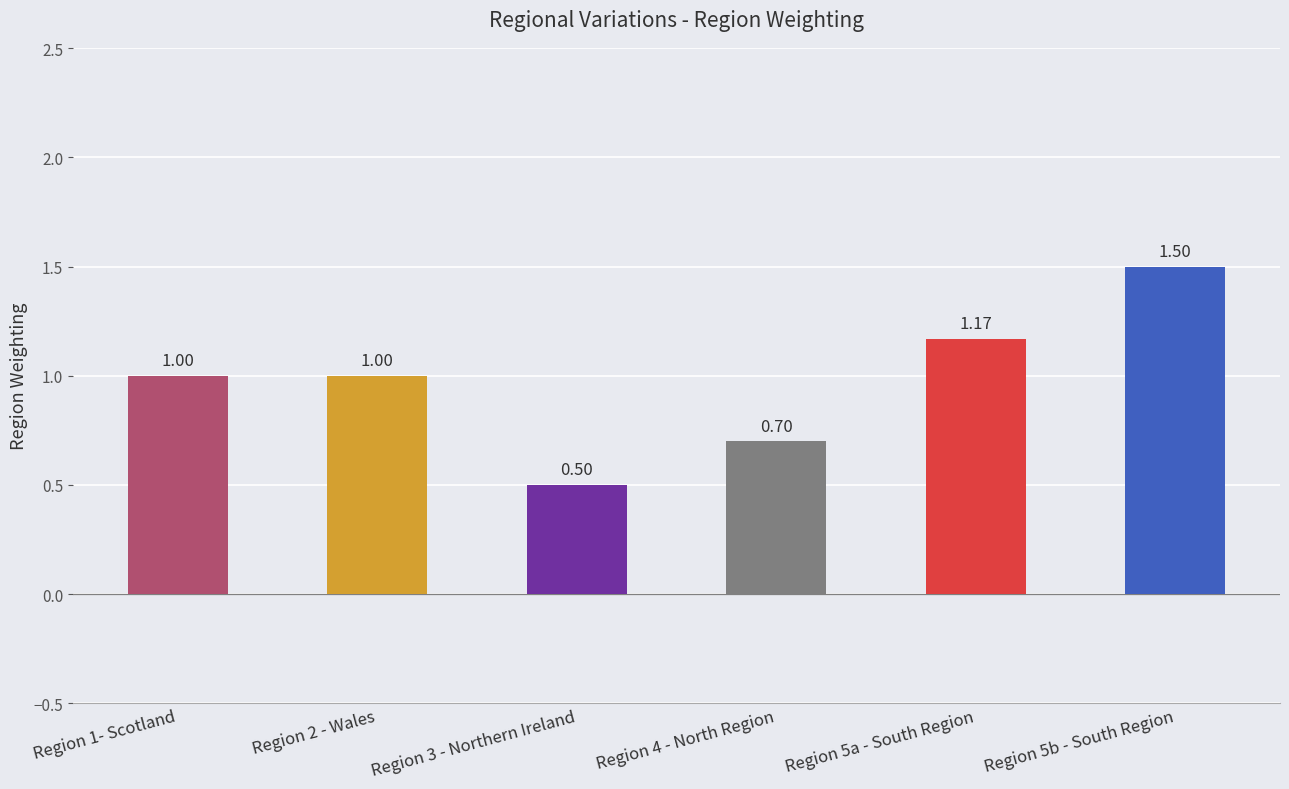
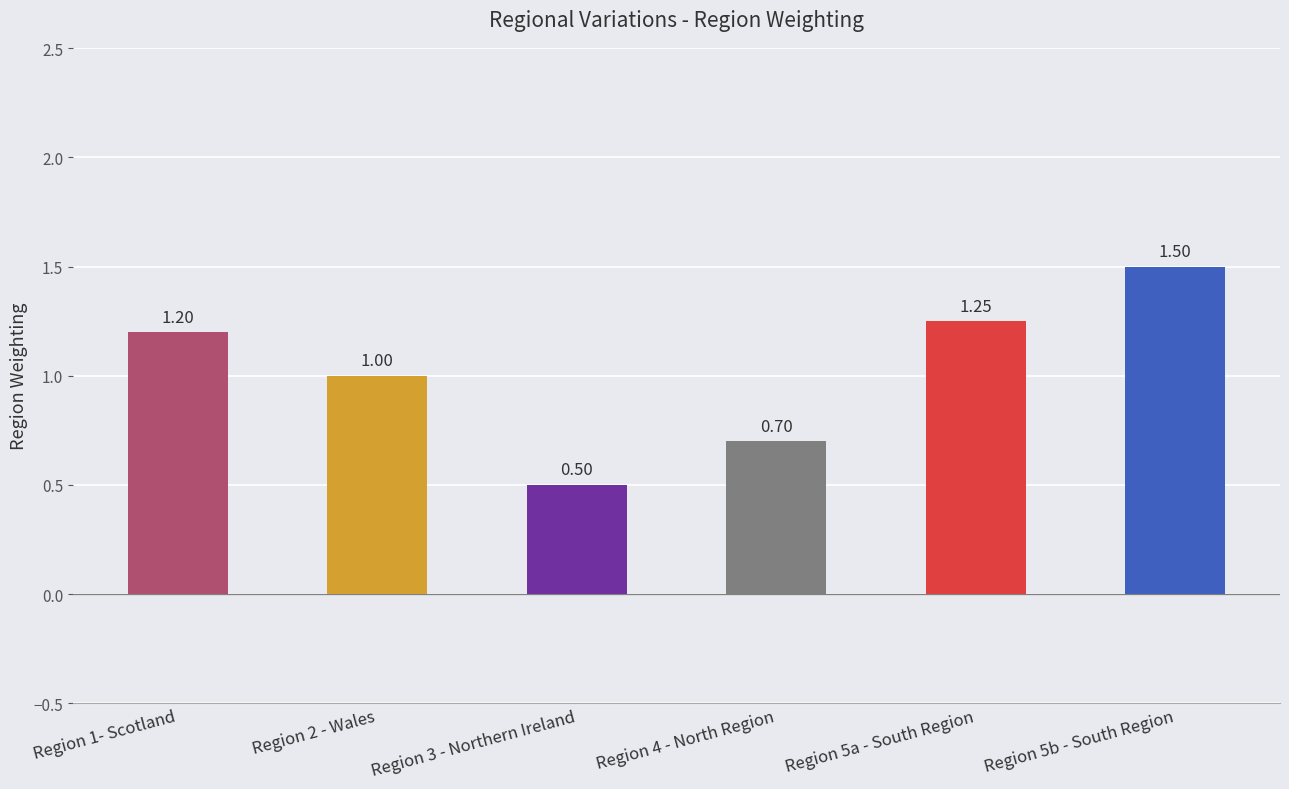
Region 1- Scotland: 1.00 -> 1.20
Region 5a - South Region: 1.17 -> 1.25
